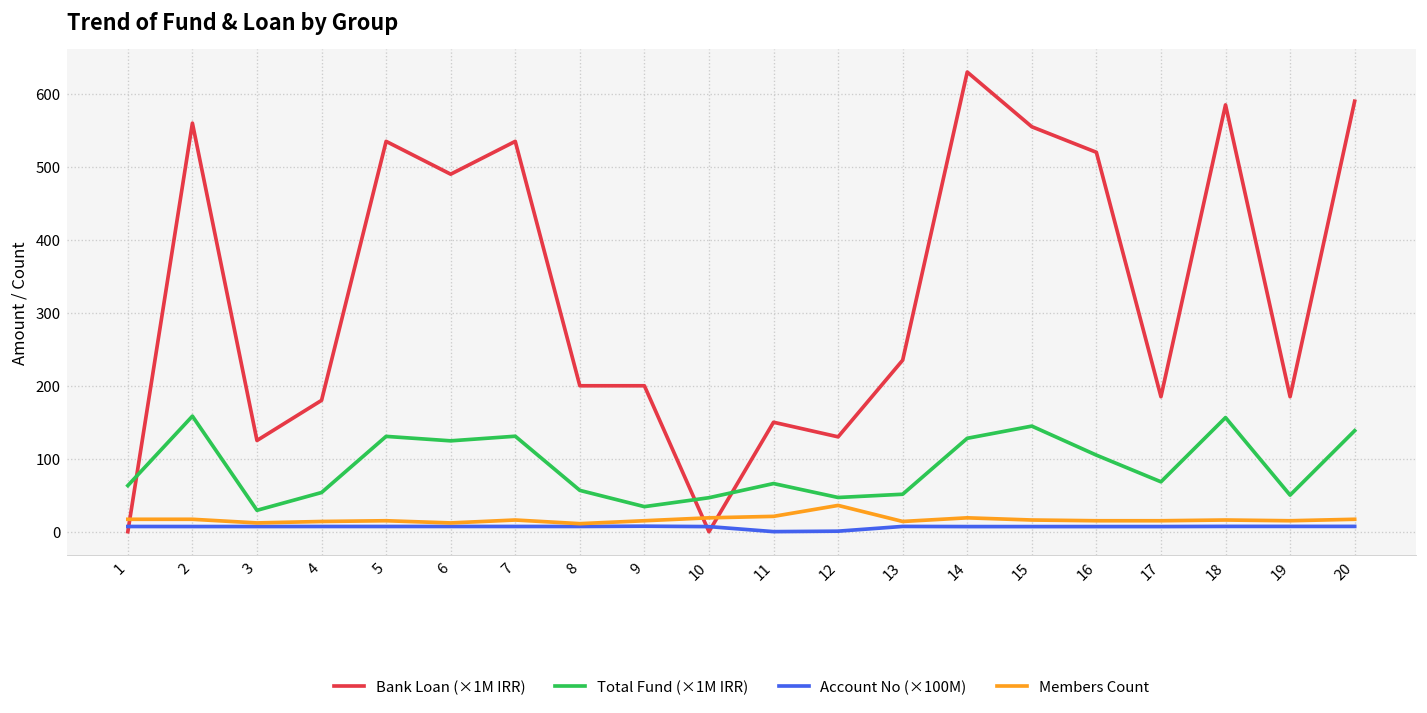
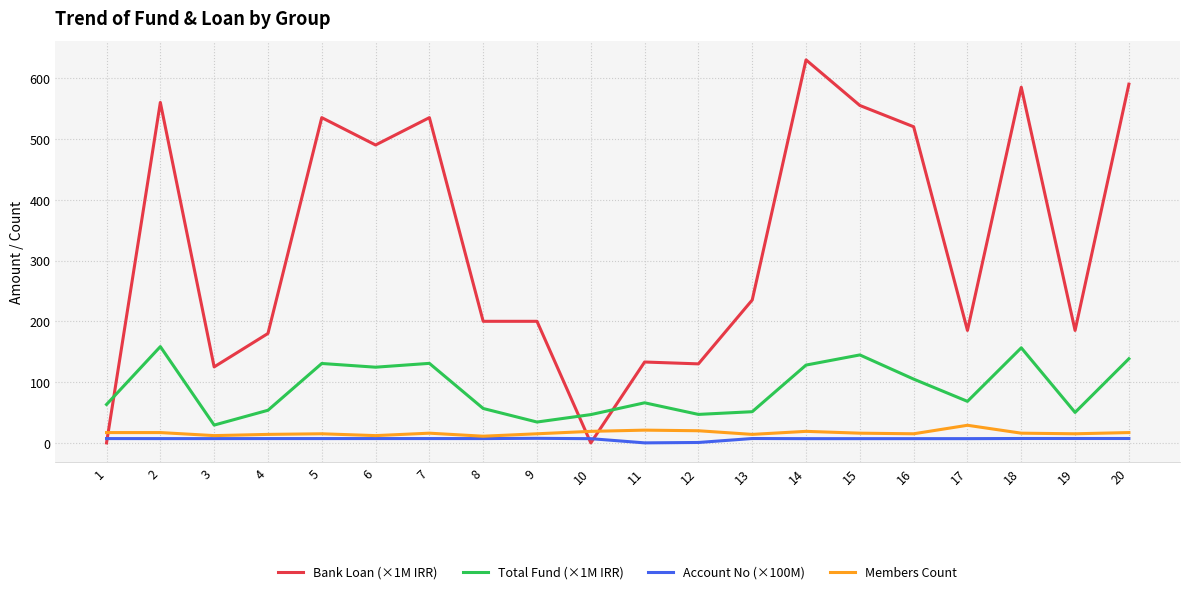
Bank Loan (×1M IRR), 11: 150 -> 130
Members Count, 12: 40 -> 20
Members Count, 17: 20 -> 30
